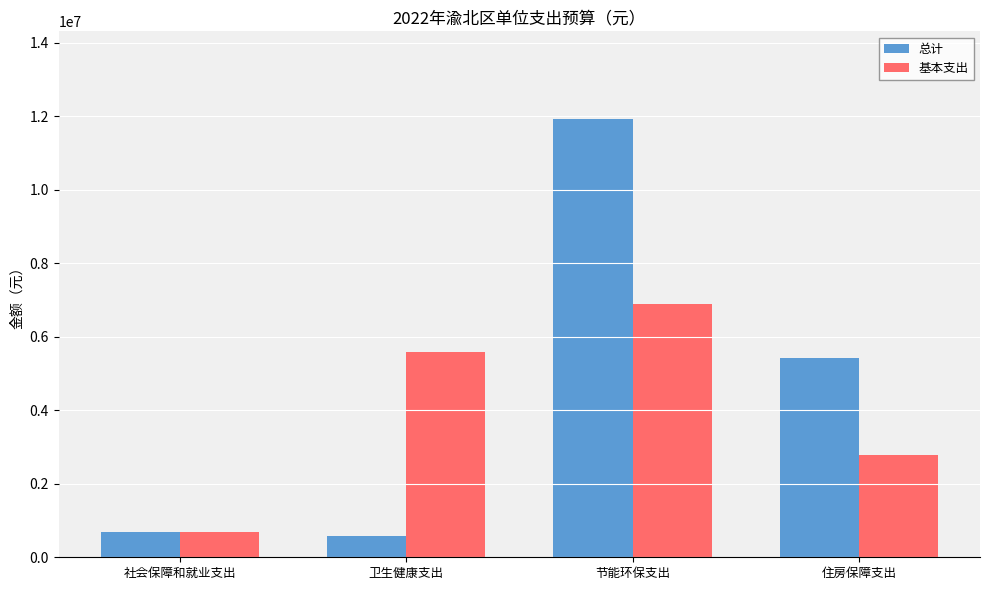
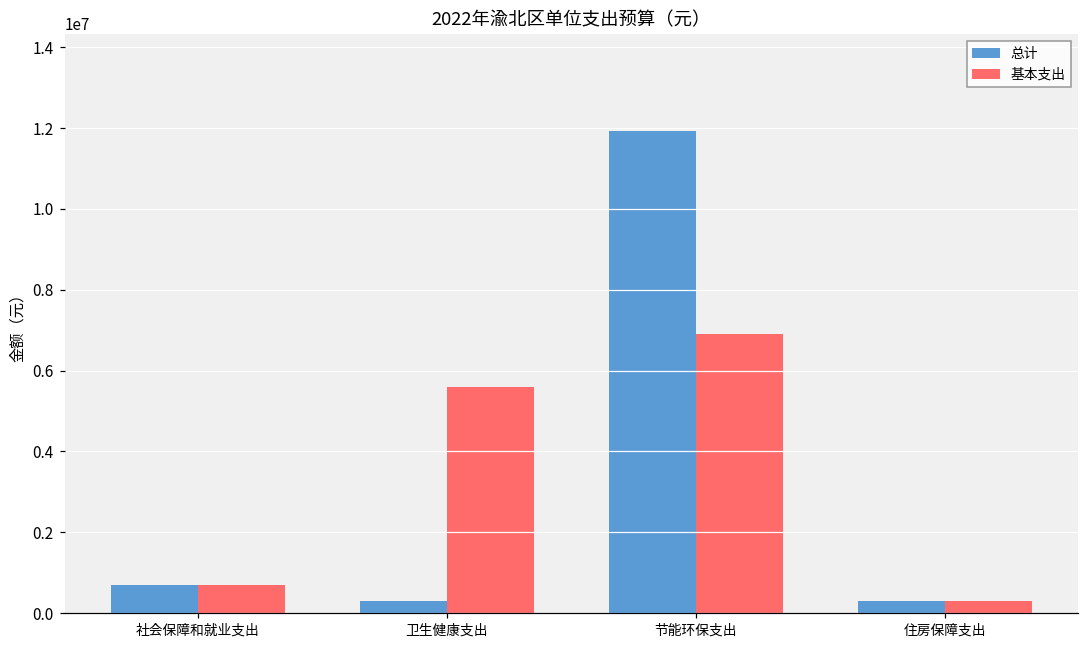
总计, 卫生健康支出: 600000 -> 300000
总计, 住房保障支出: 5400000 -> 300000
基本支出, 住房保障支出: 2800000 -> 300000
